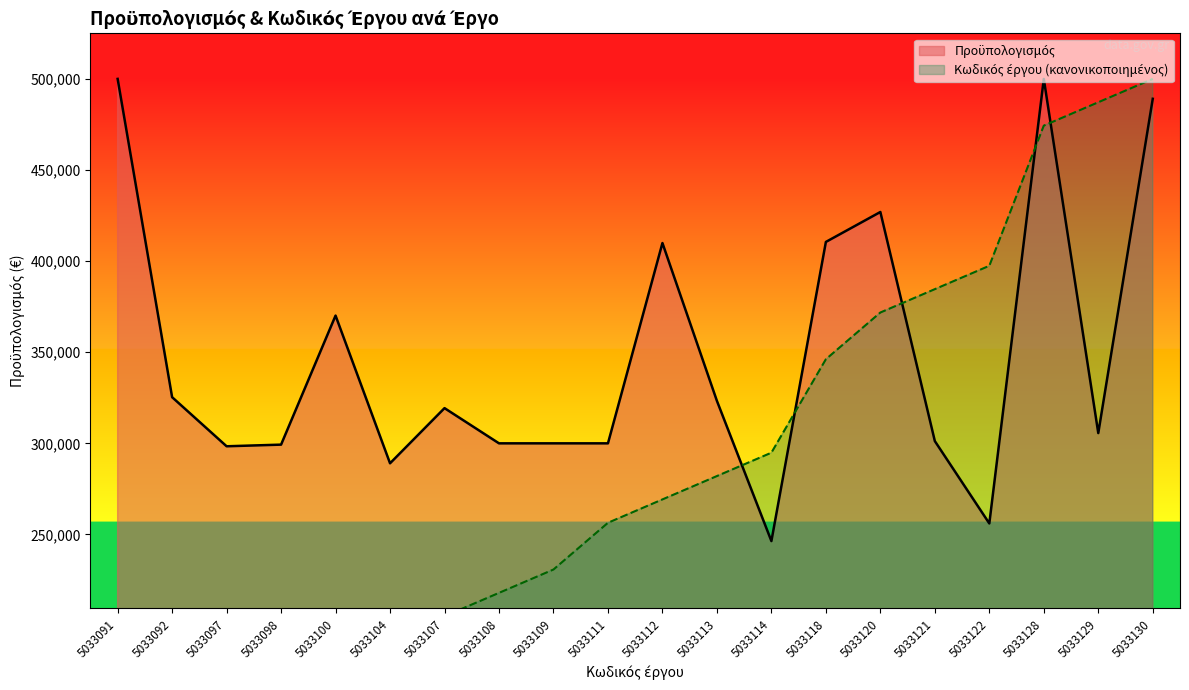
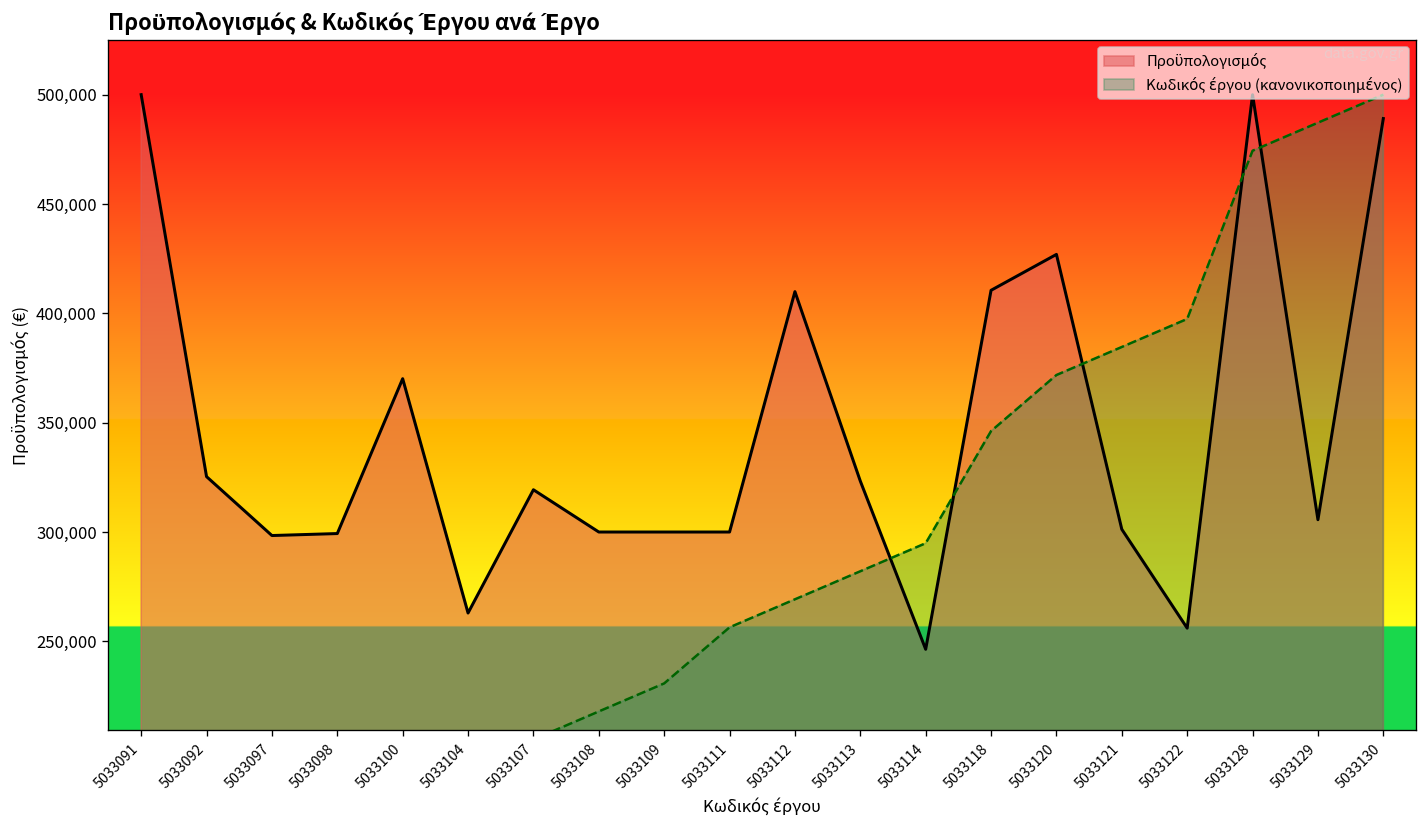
Προϋπολογισμός, 5033104: 289,000 -> 263,000
